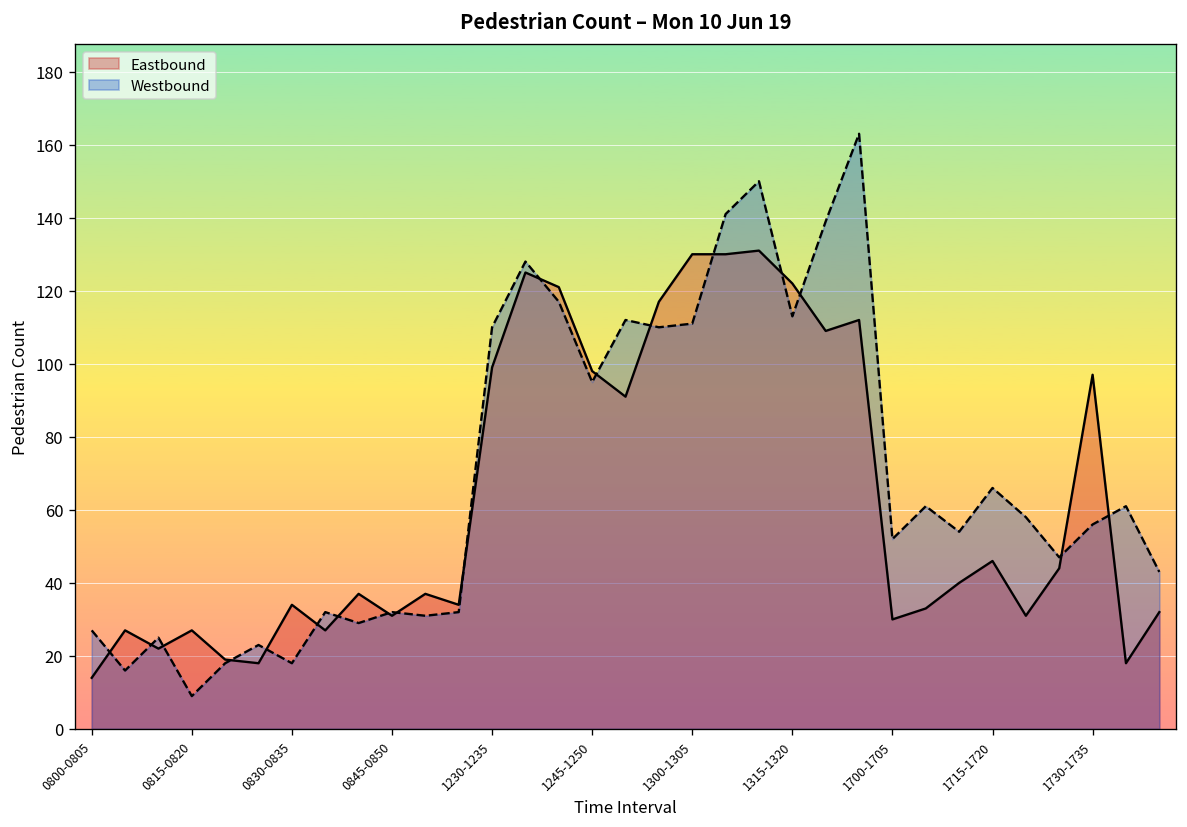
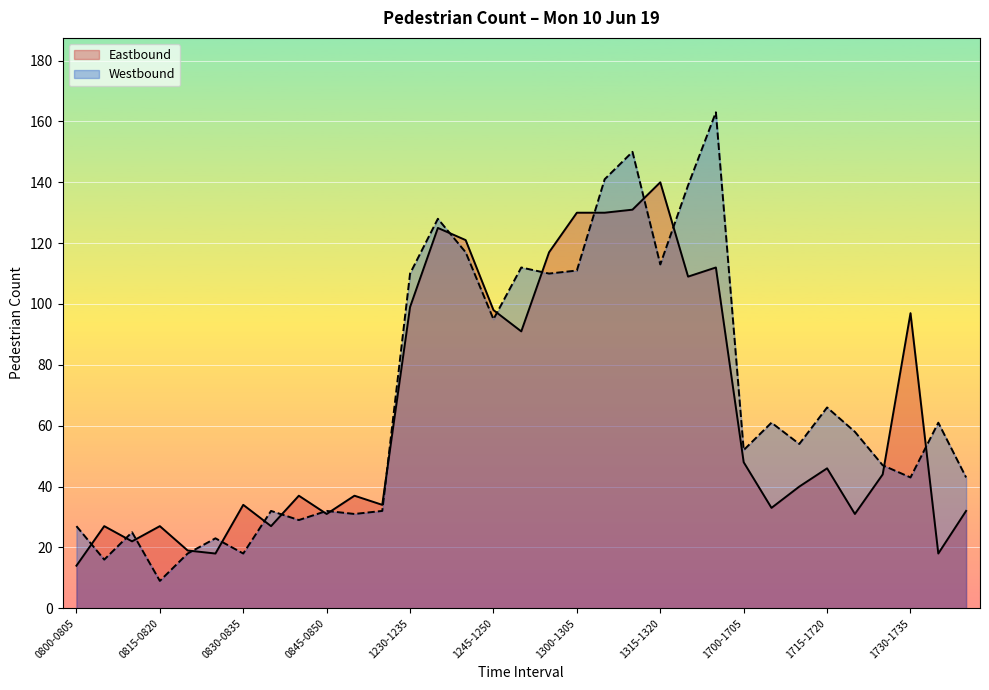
Eastbound, 1315-1320: 122 -> 140
Eastbound, 1700-1705: 30 -> 48
Westbound, 1730-1735: 56 -> 43
